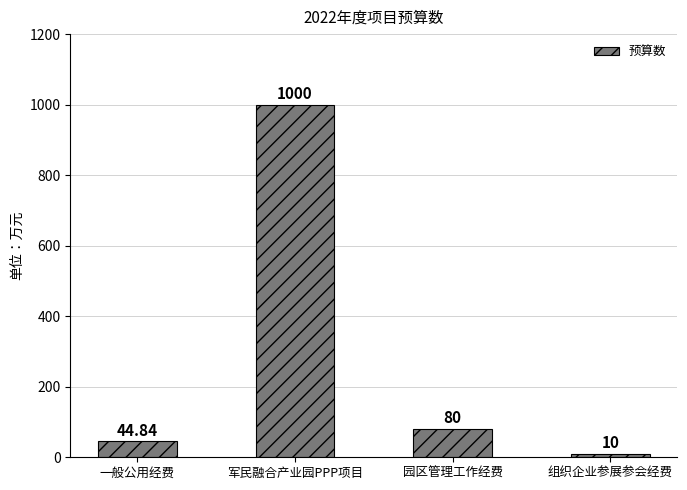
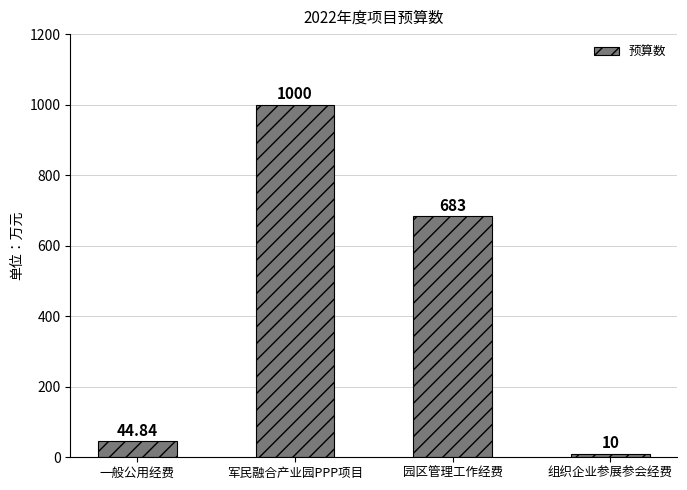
园区管理工作经费: 80 -> 683
